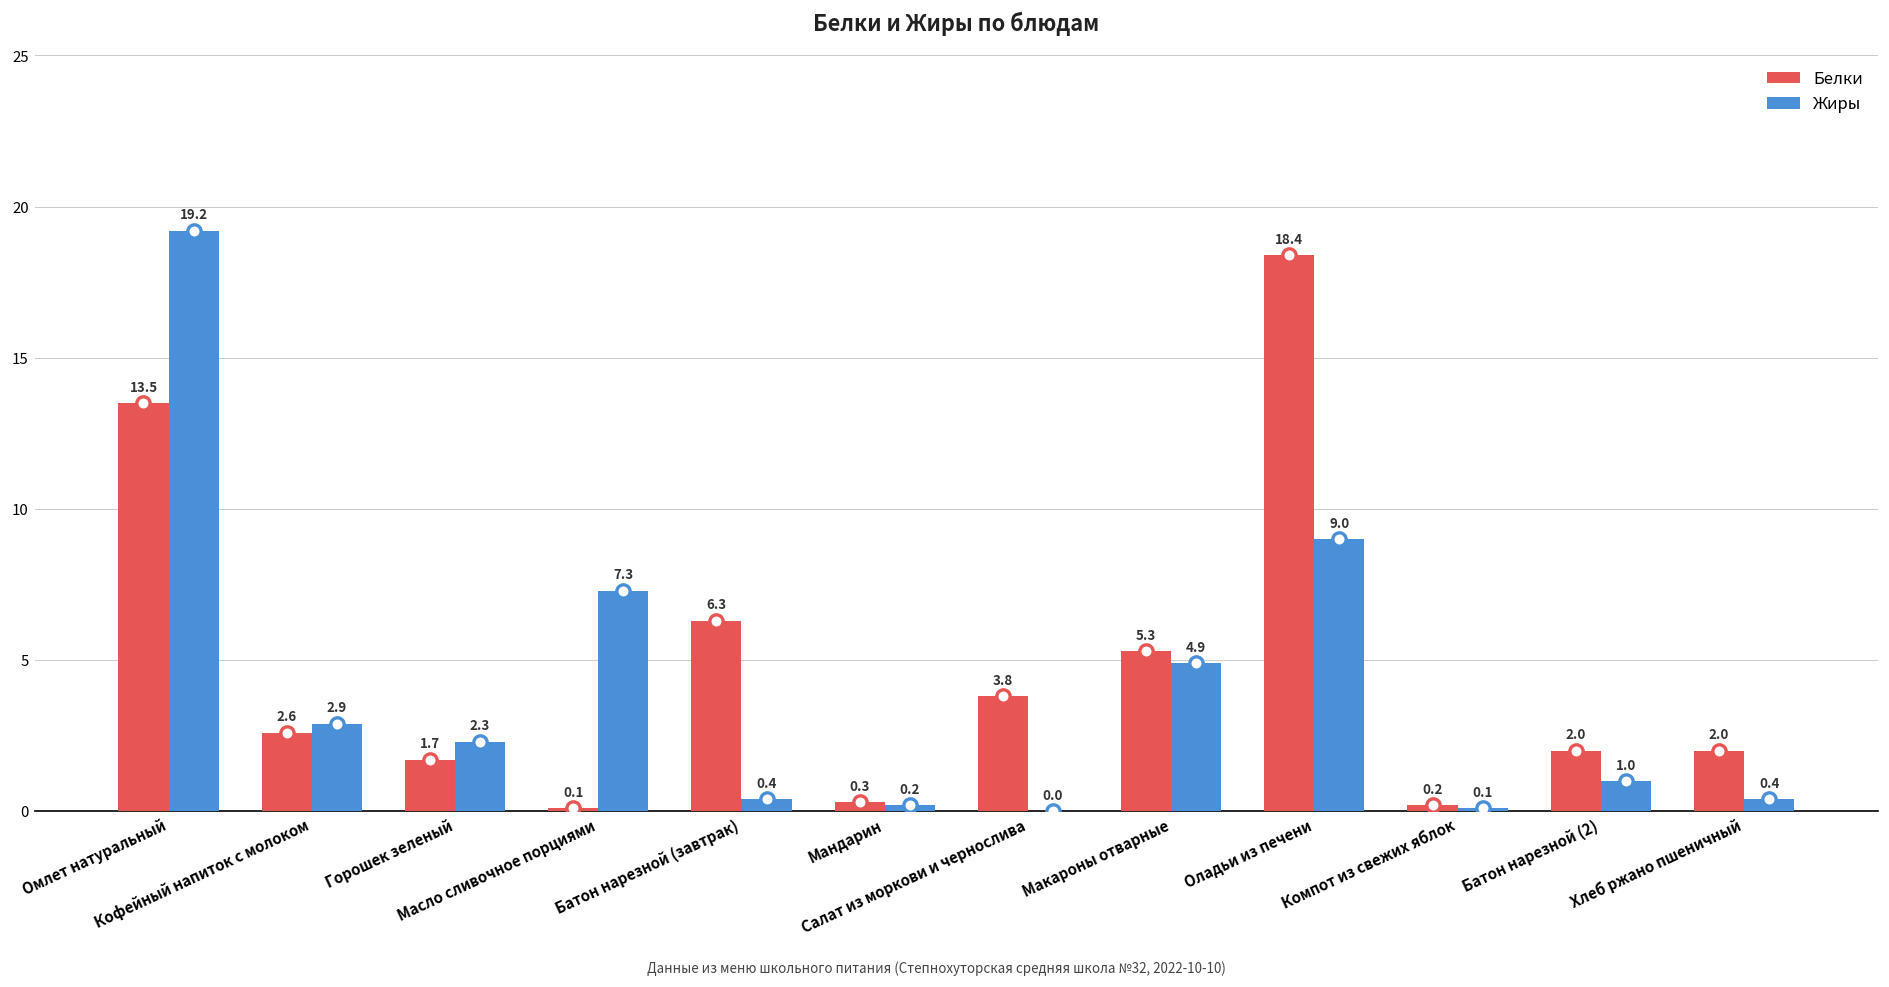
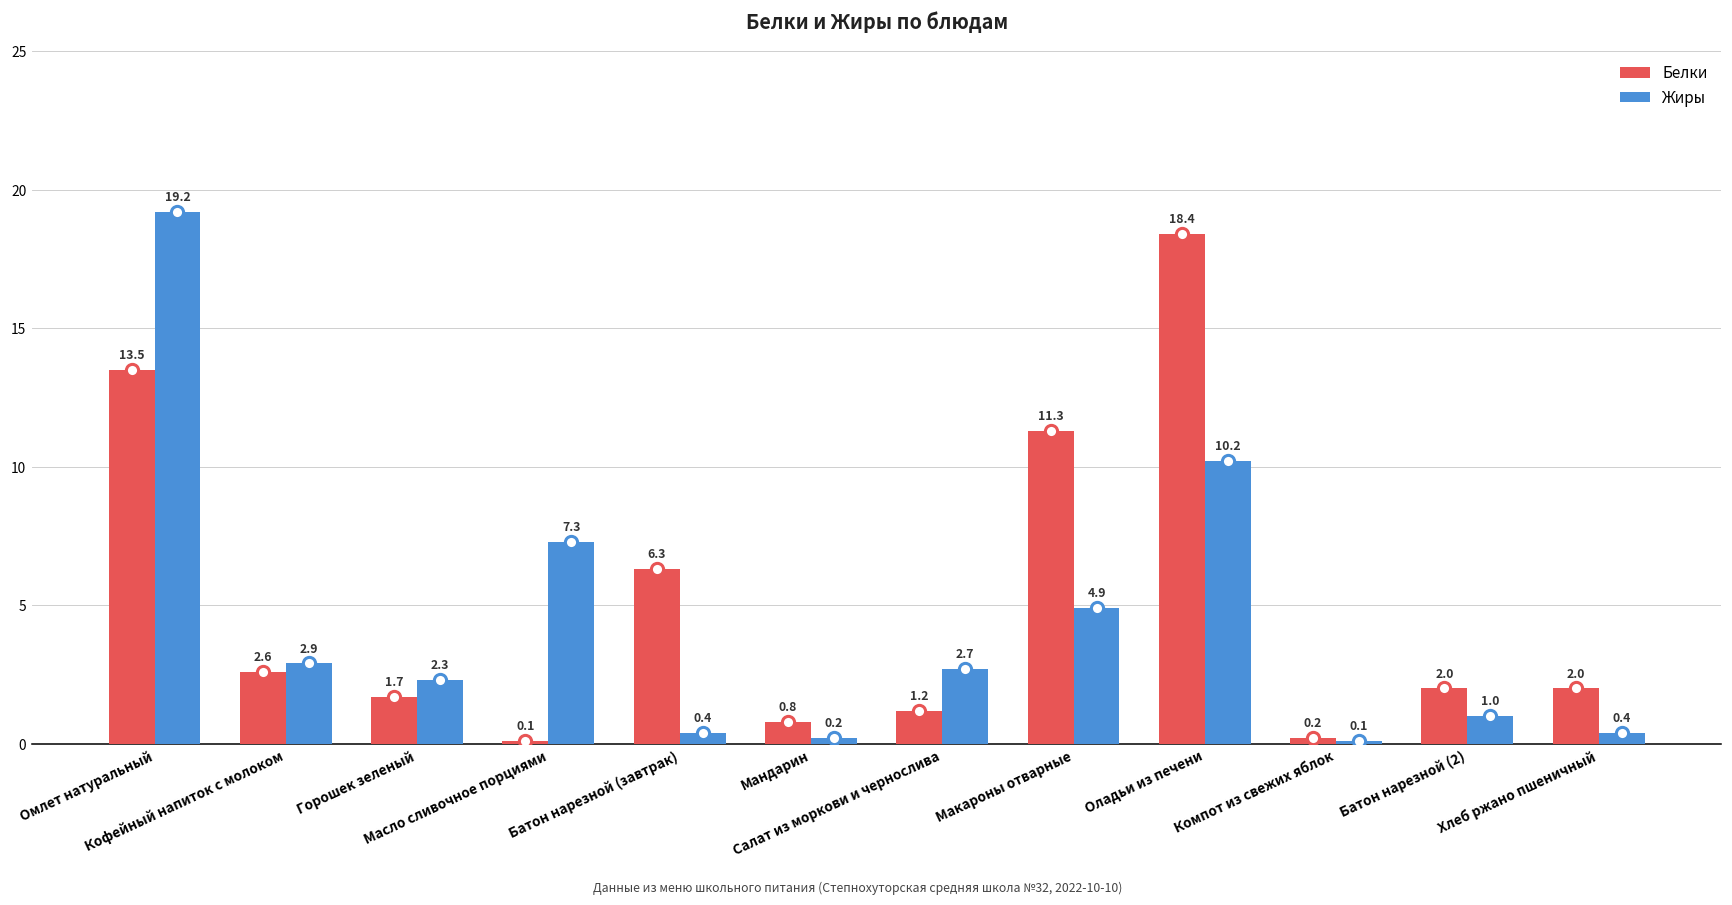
Белки, Мандарин: 0.3 -> 0.8
Белки, Салат из моркови и чернослива: 3.8 -> 1.2
Жиры, Салат из моркови и чернослива: 0.0 -> 2.7
Белки, Макароны отварные: 5.3 -> 11.3
Жиры, Оладьи из печени: 9.0 -> 10.2
